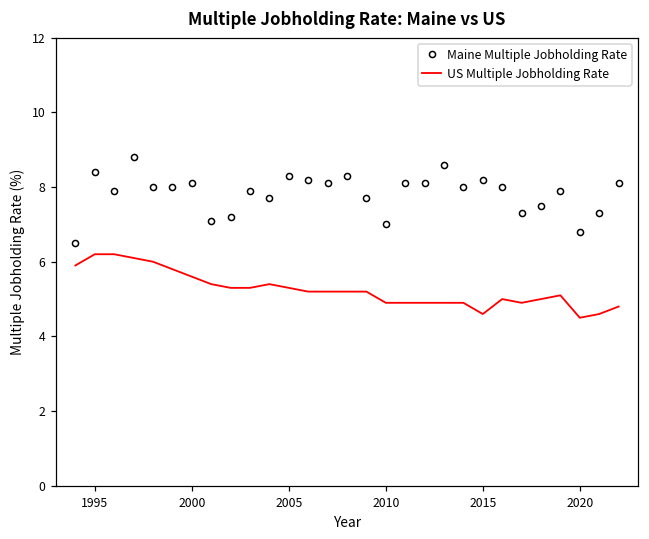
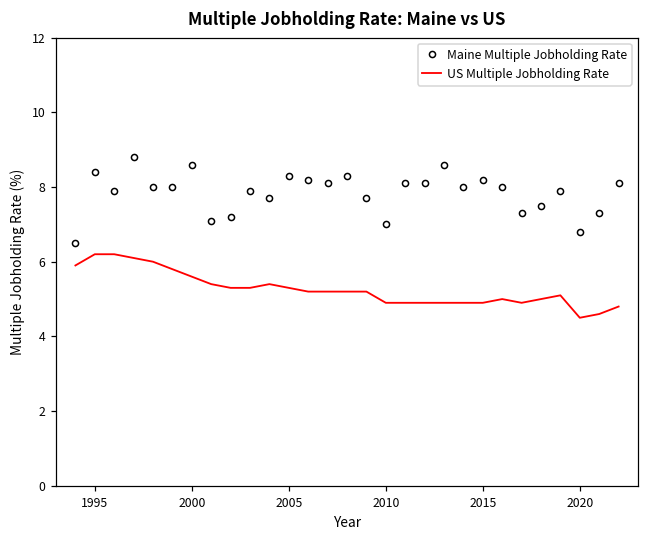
Maine Multiple Jobholding Rate, 2000: 8.1 -> 8.6
US Multiple Jobholding Rate, 2015: 4.6 -> 4.9
